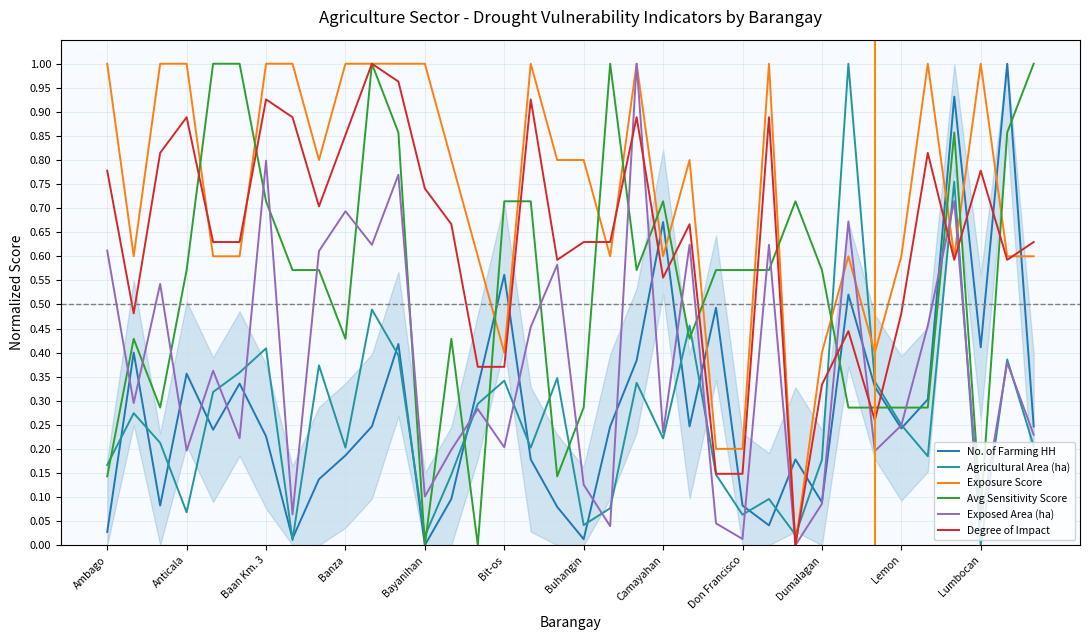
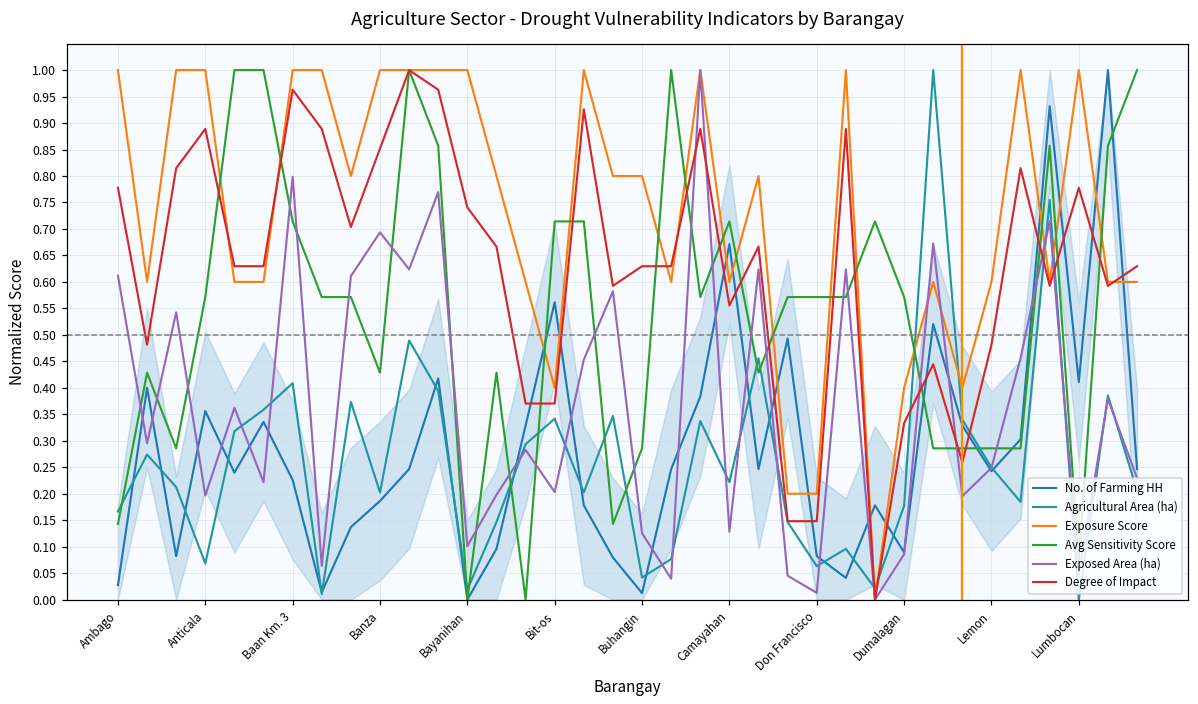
Degree of Impact, Baan Km. 3: 0.93 -> 0.96
Exposed Area (ha), Camayahan: 0.23 -> 0.13
